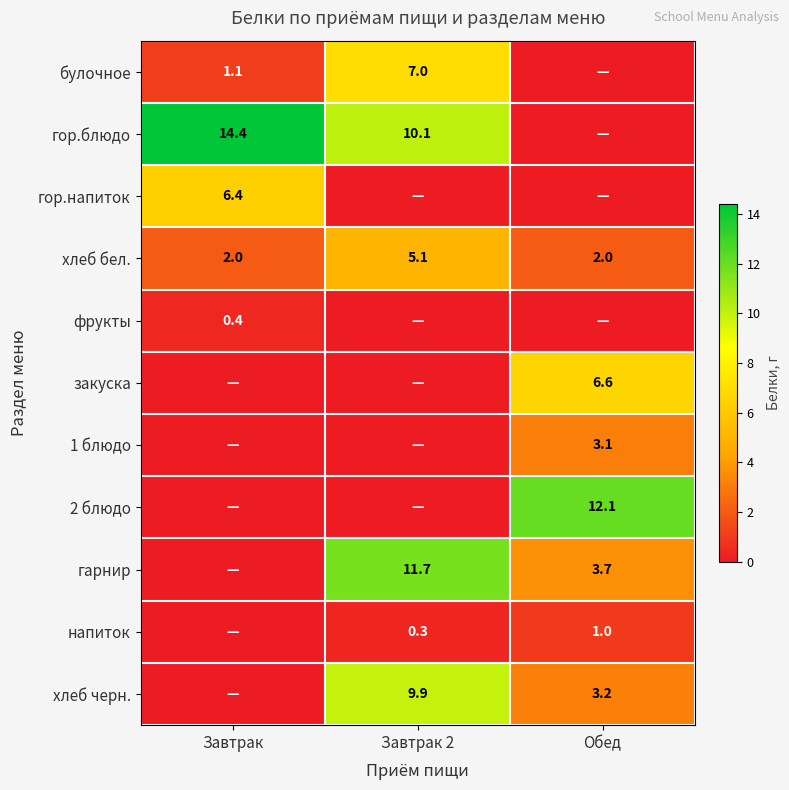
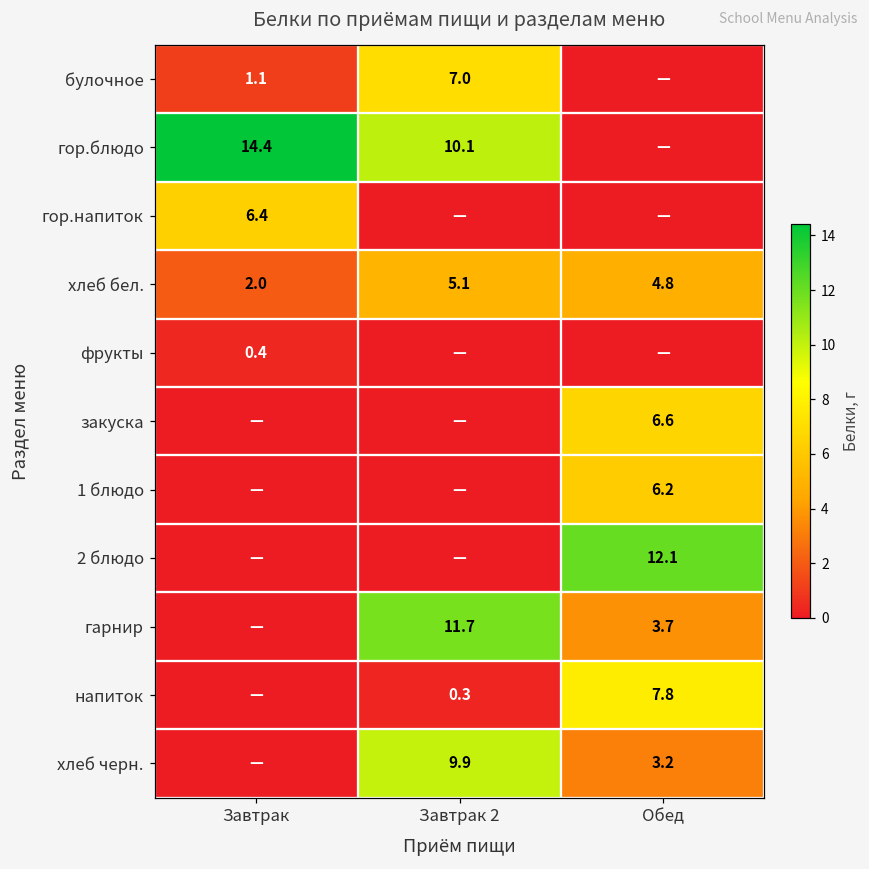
хлеб бел., Обед: 2.0 -> 4.8
1 блюдо, Обед: 3.1 -> 6.2
напиток, Обед: 1.0 -> 7.8
